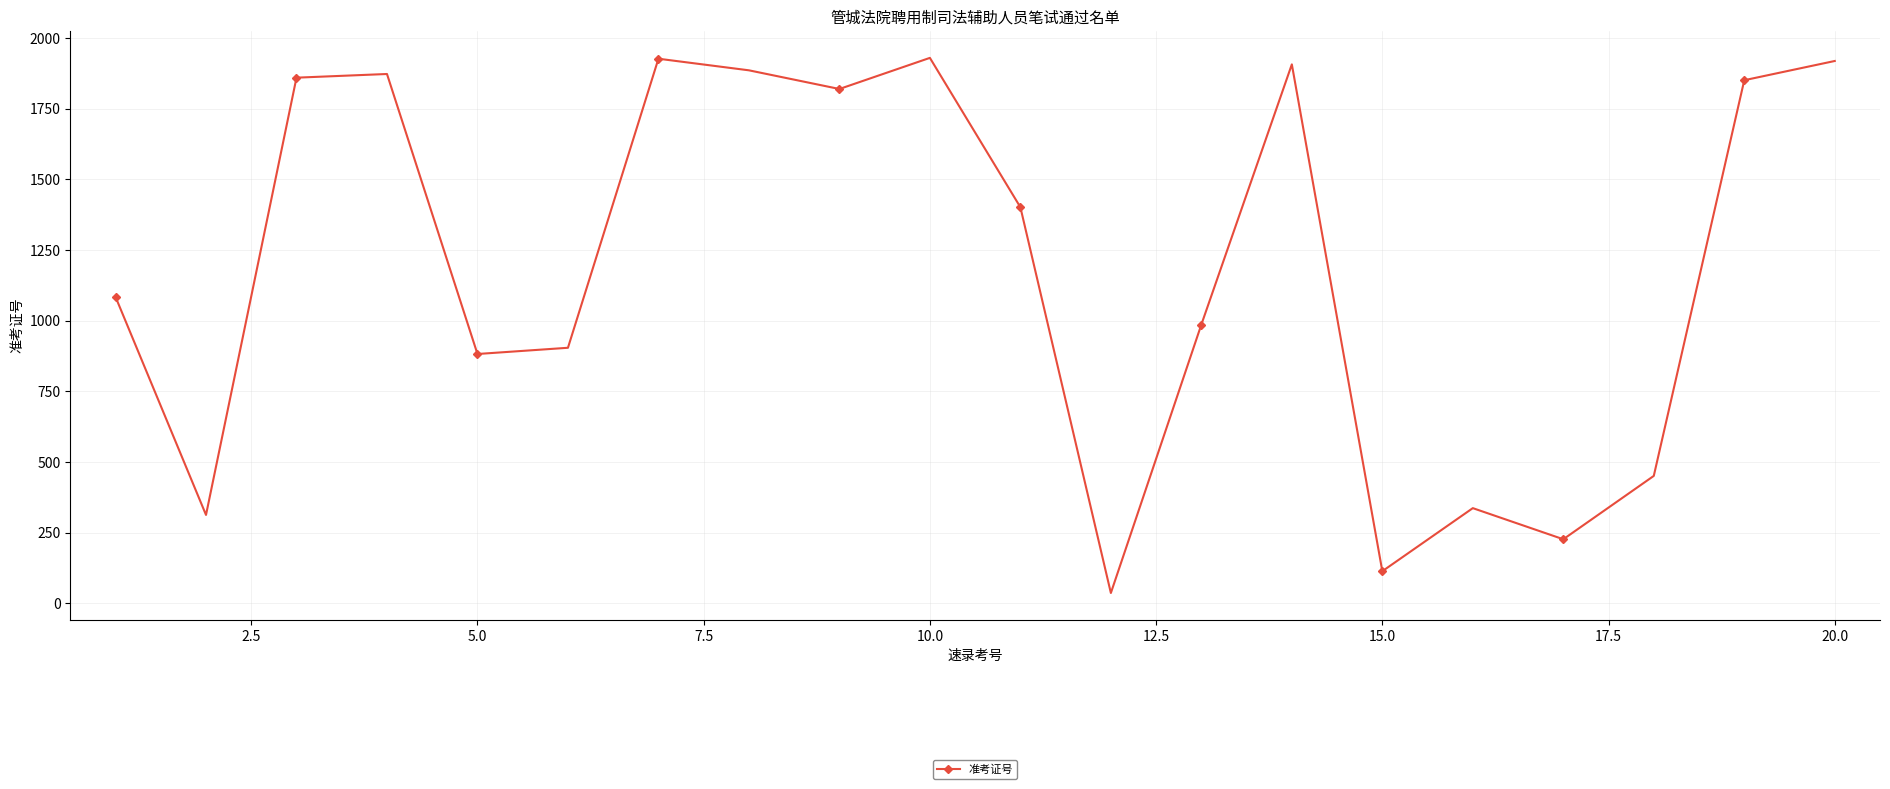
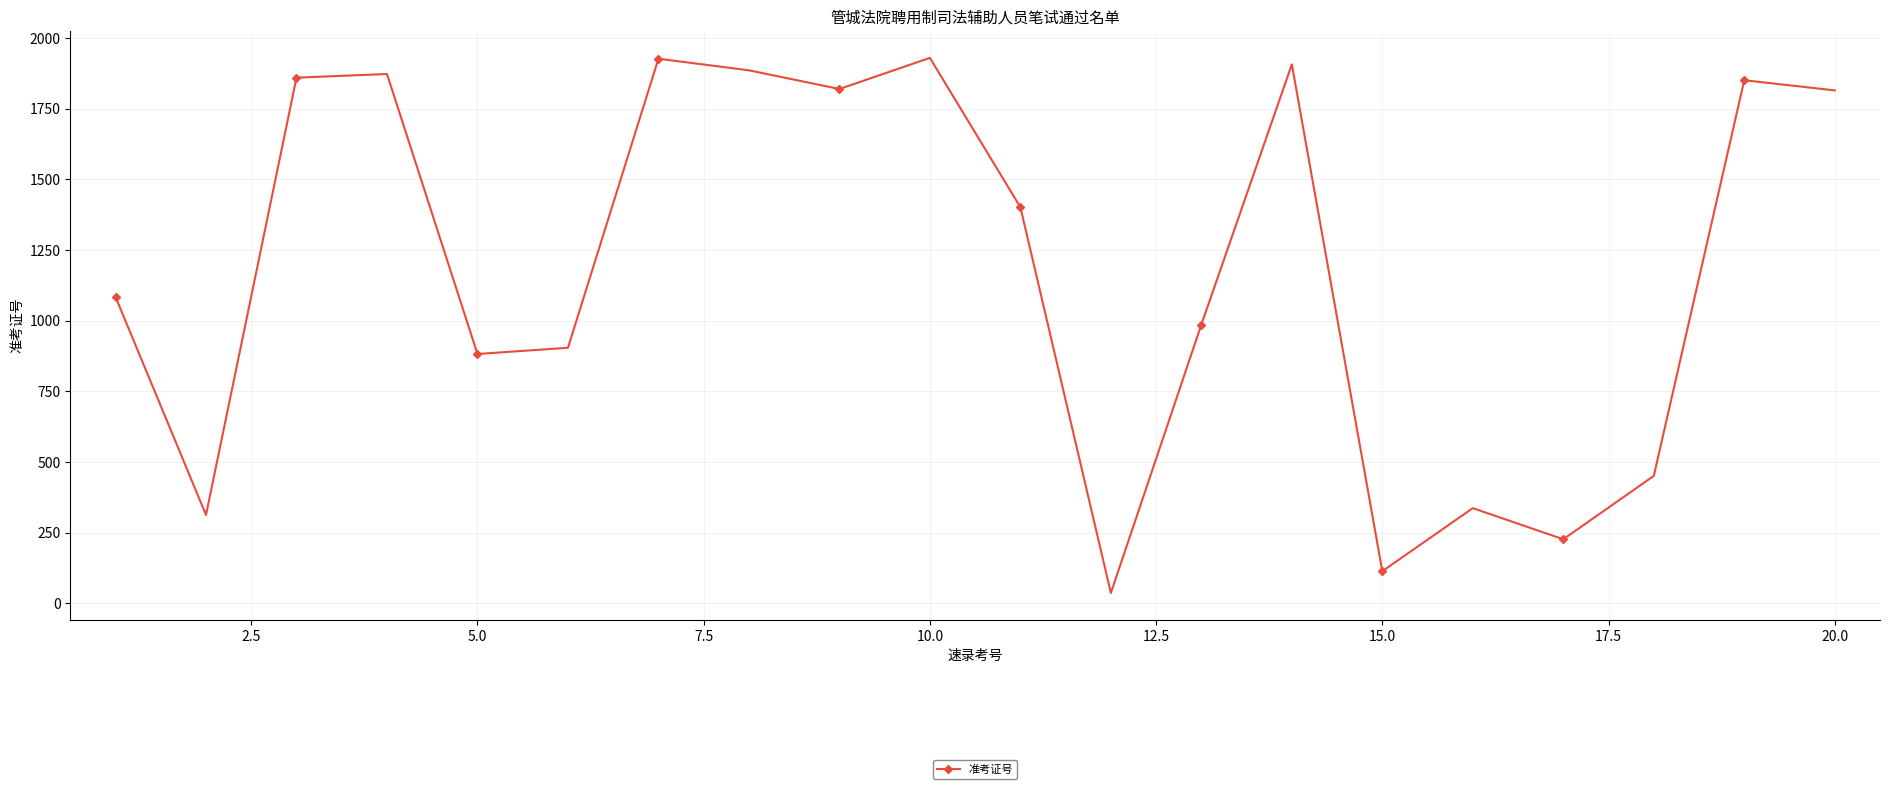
20.0: 1920 -> 1810
